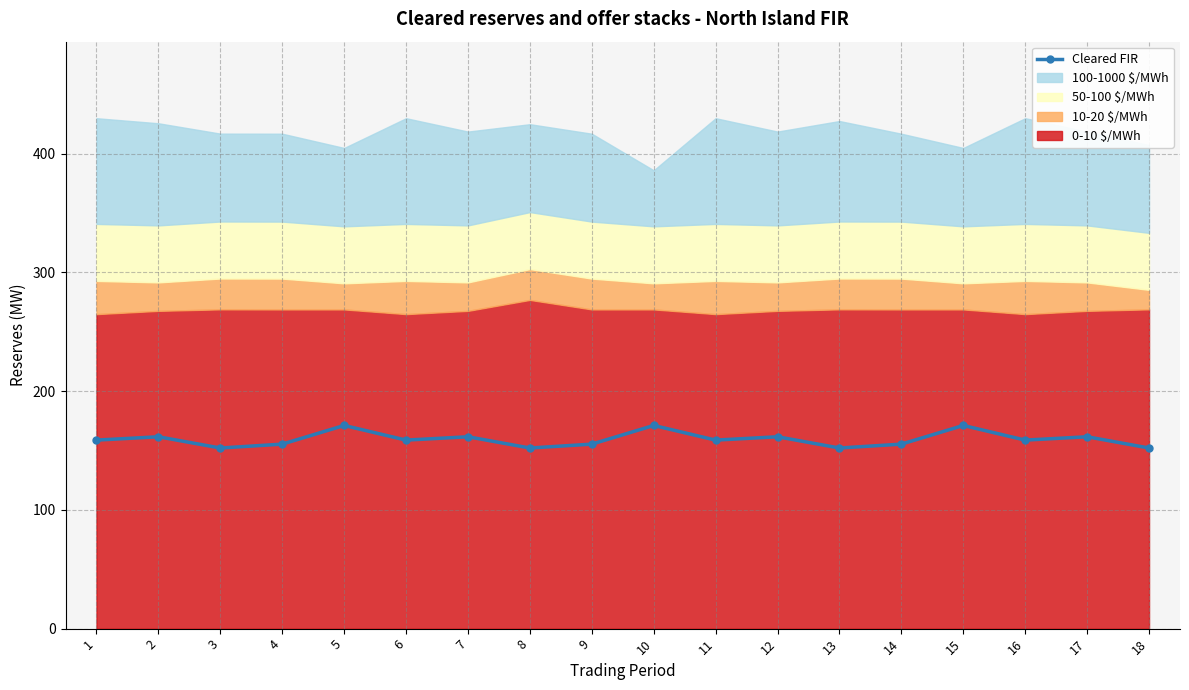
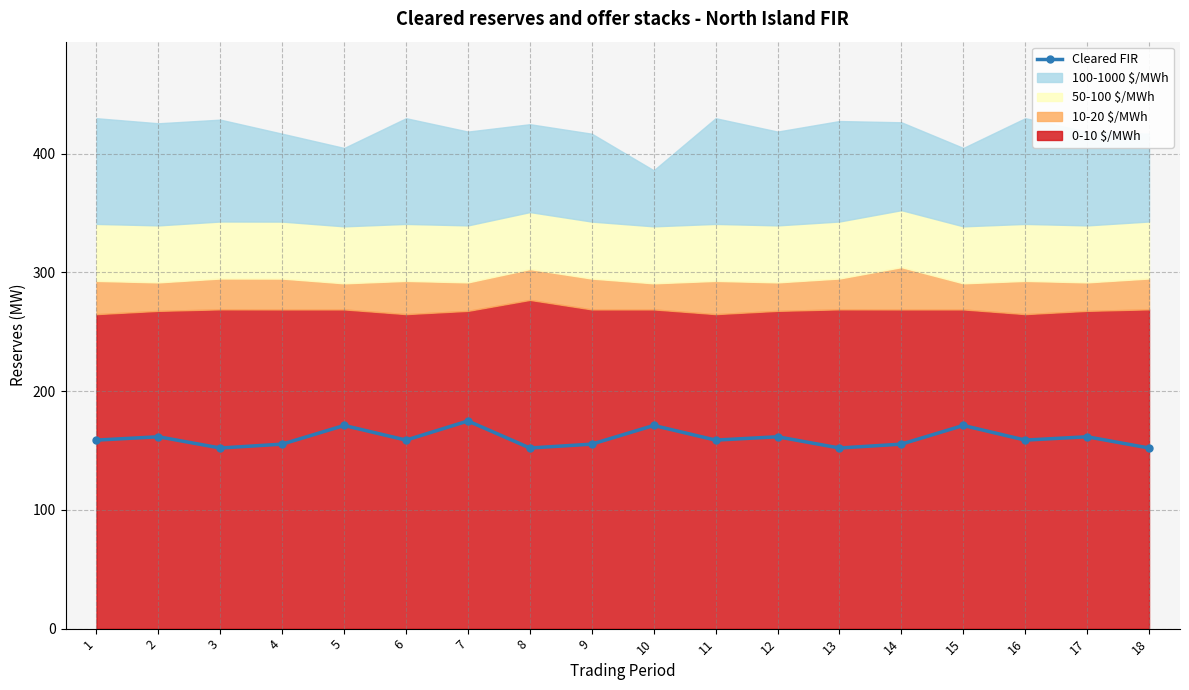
100-1000 $/MWh, 3: 74 -> 86
Cleared FIR, 7: 162 -> 175
10-20 $/MWh, 14: 26 -> 36
10-20 $/MWh, 18: 16 -> 26
